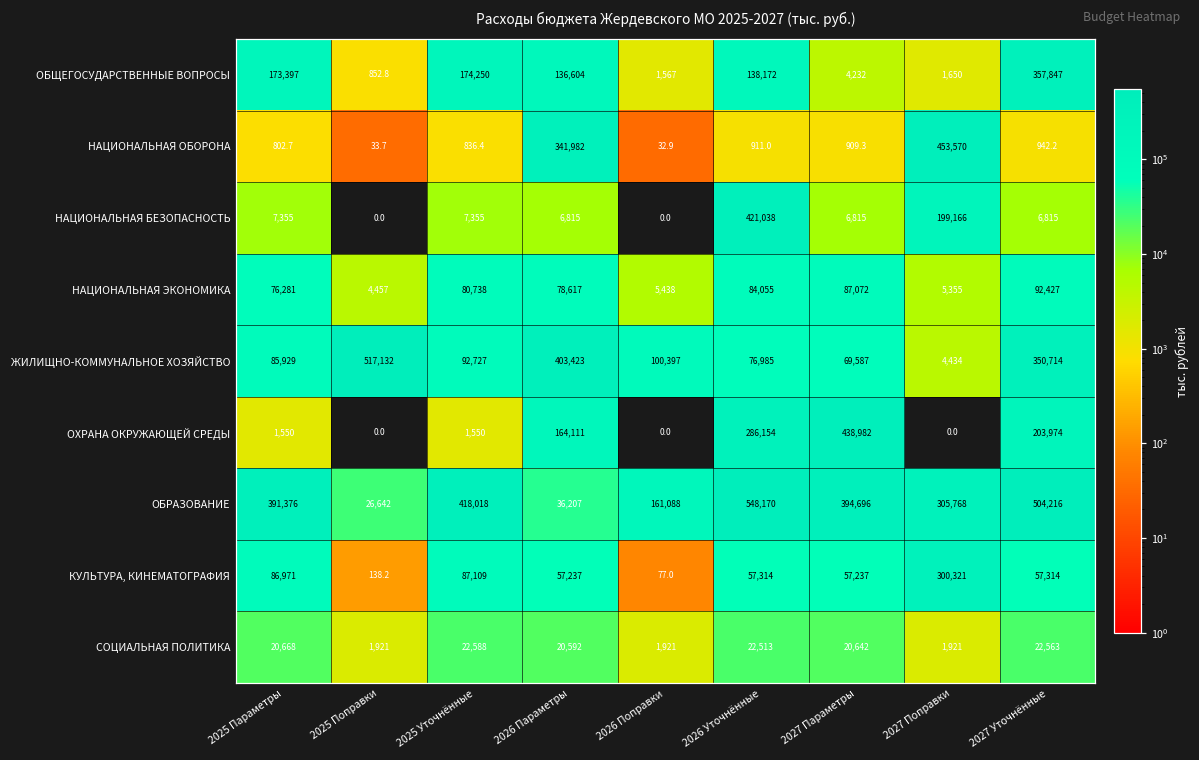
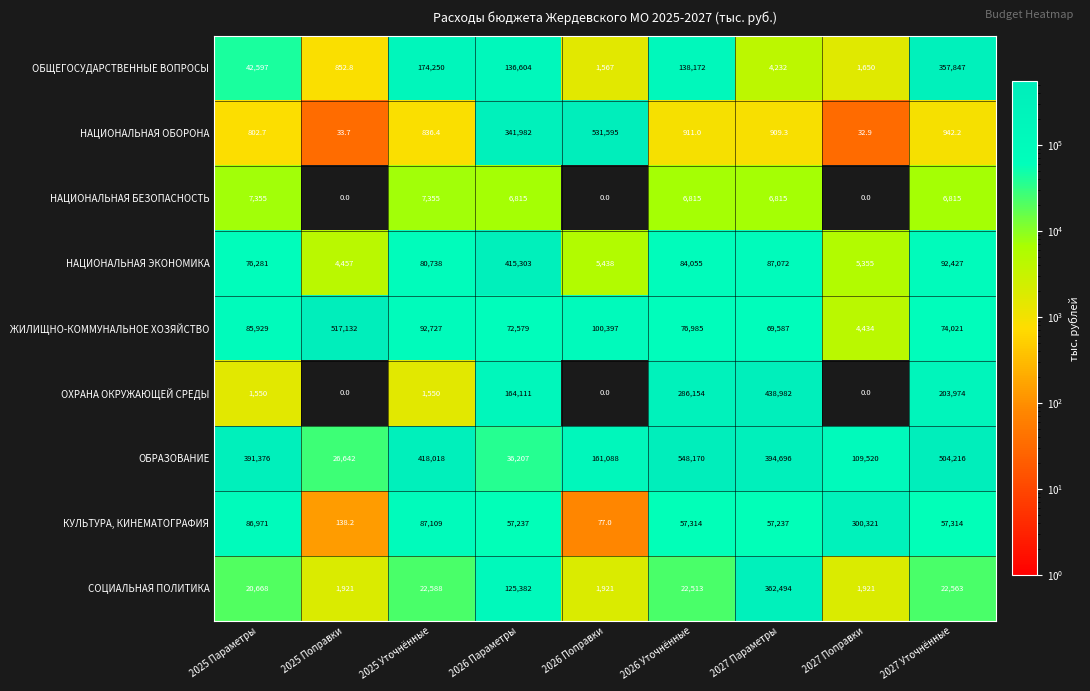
ОБЩЕГОСУДАРСТВЕННЫЕ ВОПРОСЫ, 2025 Параметры: 173,397 -> 42,597
НАЦИОНАЛЬНАЯ ОБОРОНА, 2026 Поправки: 32.9 -> 531,595
НАЦИОНАЛЬНАЯ ОБОРОНА, 2027 Поправки: 453,570 -> 32.9
НАЦИОНАЛЬНАЯ БЕЗОПАСНОСТЬ, 2026 Уточнённые: 421,038 -> 6,815
НАЦИОНАЛЬНАЯ БЕЗОПАСНОСТЬ, 2027 Поправки: 199,166 -> 0.0
НАЦИОНАЛЬНАЯ ЭКОНОМИКА, 2026 Параметры: 78,617 -> 415,303
ЖИЛИЩНО-КОММУНАЛЬНОЕ ХОЗЯЙСТВО, 2026 Параметры: 403,423 -> 72,579
ЖИЛИЩНО-КОММУНАЛЬНОЕ ХОЗЯЙСТВО, 2027 Уточнённые: 350,714 -> 74,021
ОБРАЗОВАНИЕ, 2027 Поправки: 305,768 -> 109,520
СОЦИАЛЬНАЯ ПОЛИТИКА, 2026 Параметры: 20,592 -> 125,382
СОЦИАЛЬНАЯ ПОЛИТИКА, 2027 Параметры: 20,642 -> 362,494
